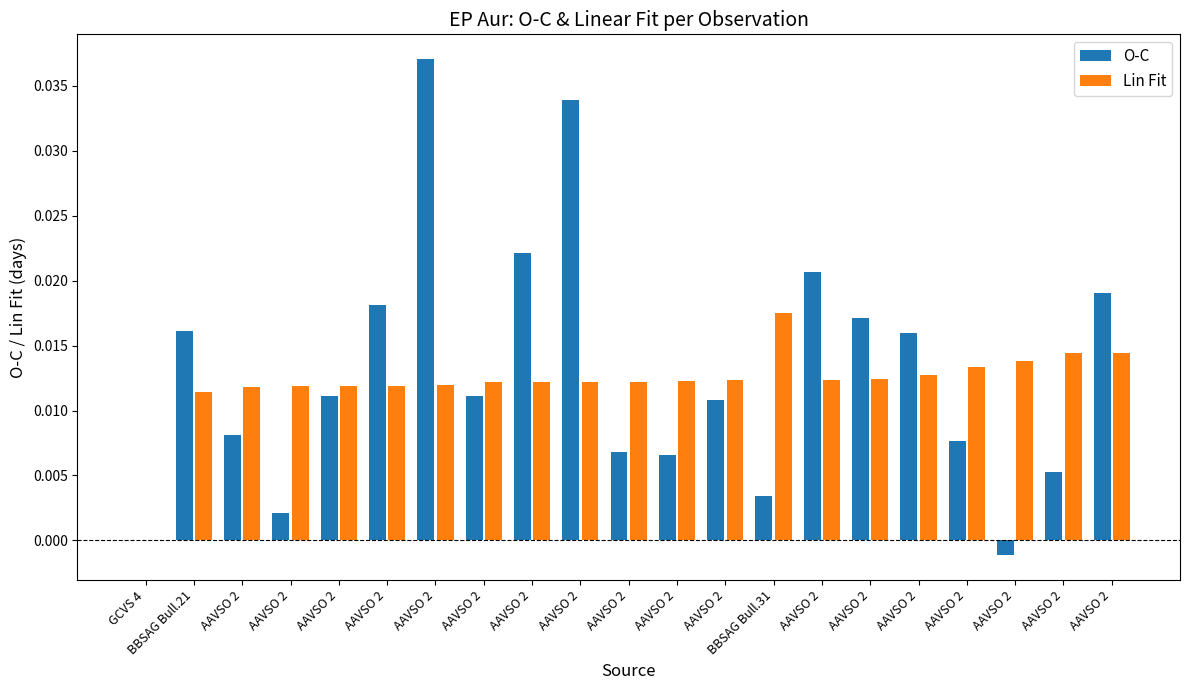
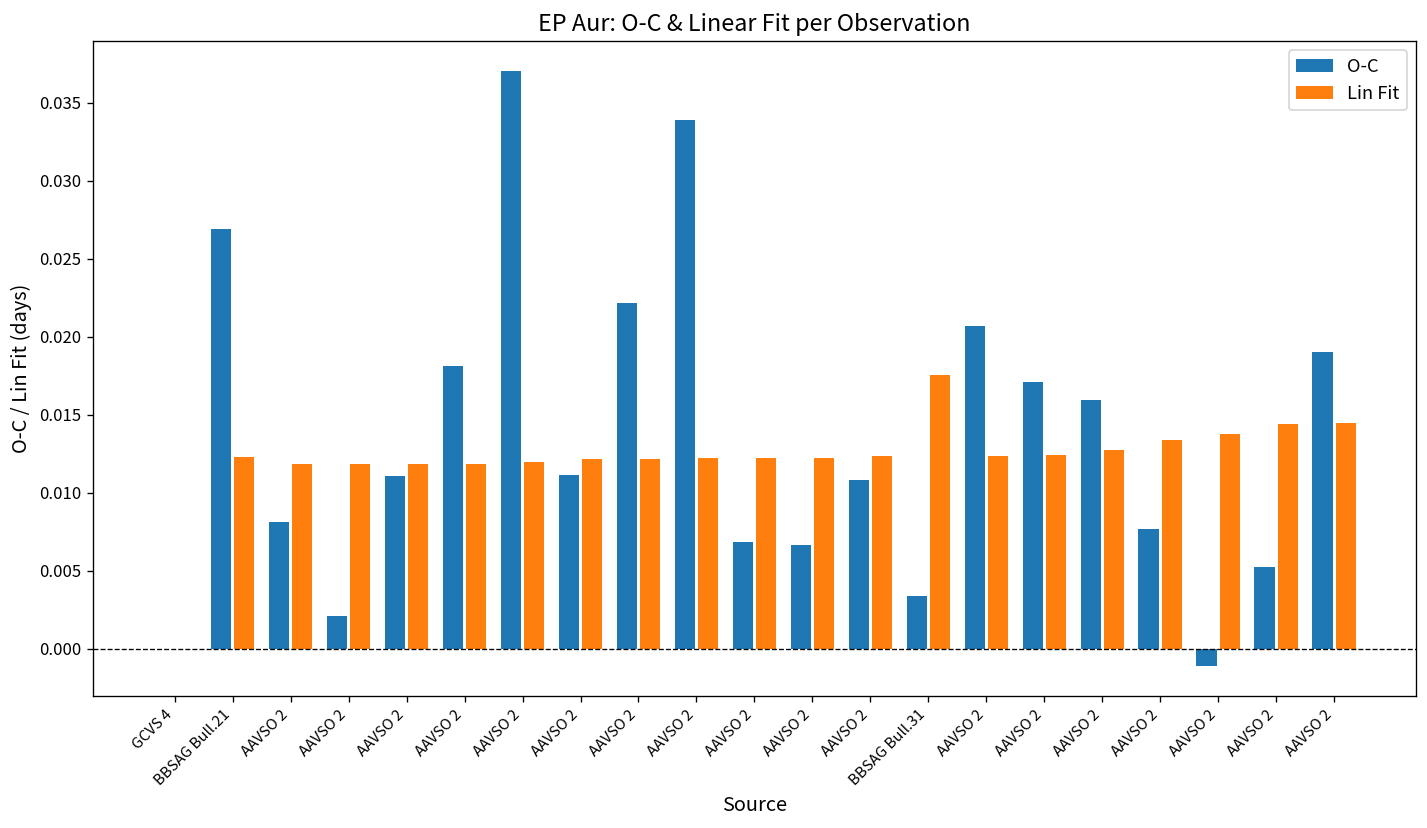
O-C, BBSAG Bull.21: 0.0161 -> 0.0269
Lin Fit, BBSAG Bull.21: 0.0114 -> 0.0123
